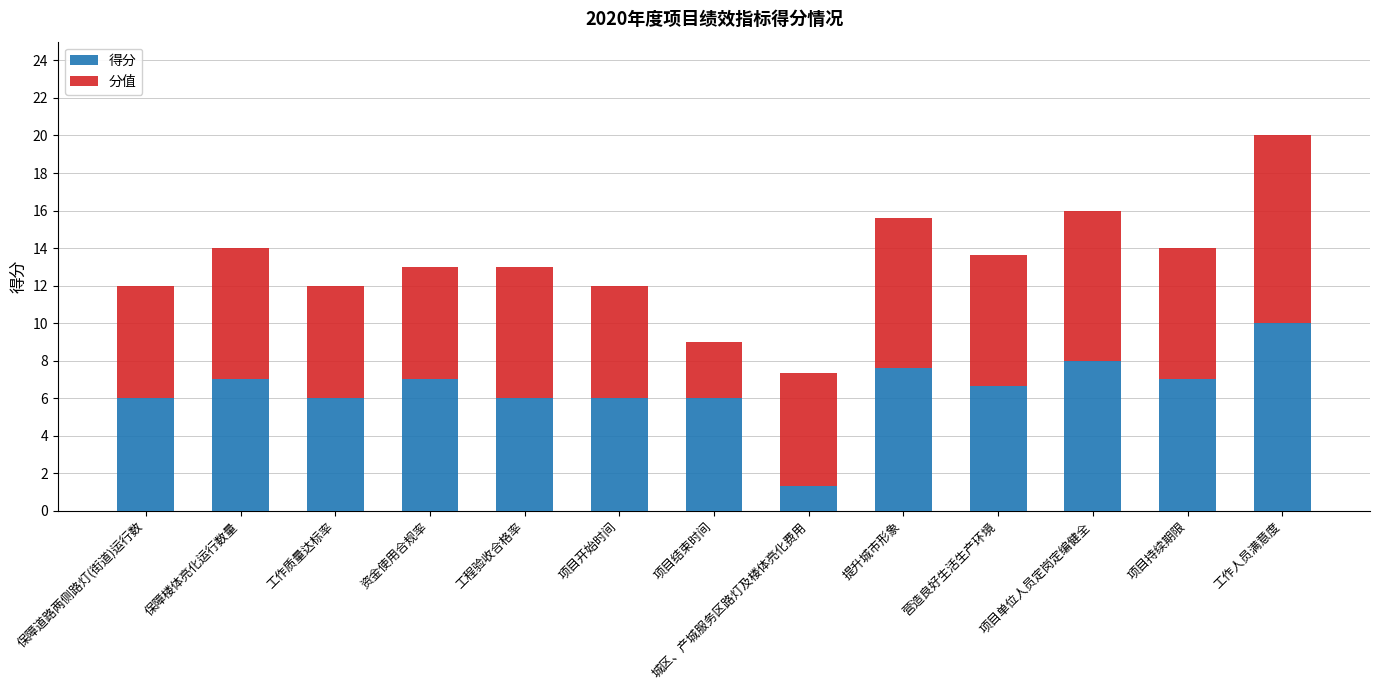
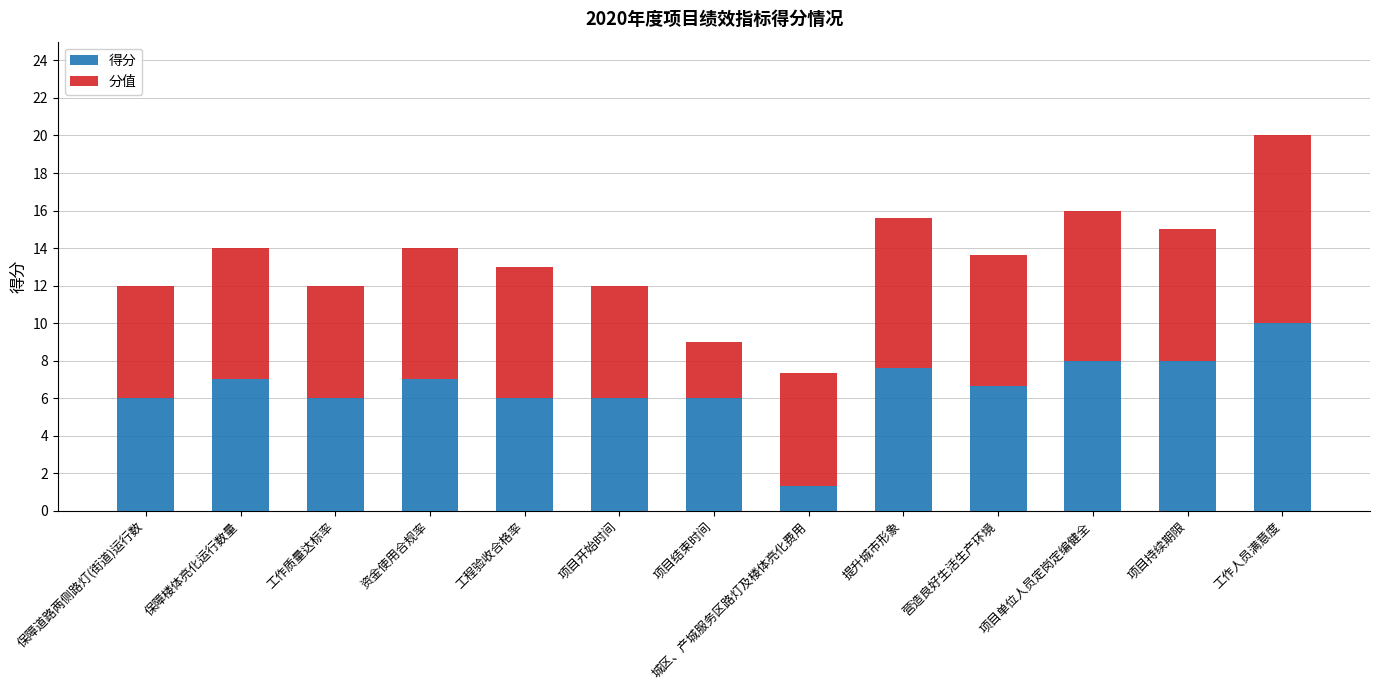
分值, 资金使用合规率: 6 -> 7
得分, 项目持续期限: 7 -> 8
